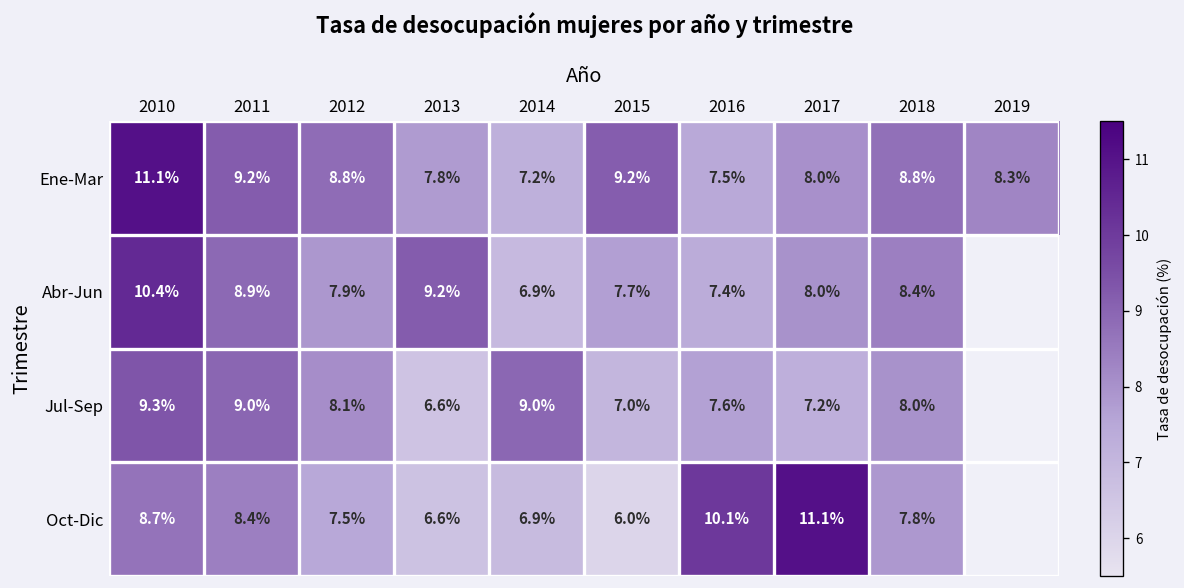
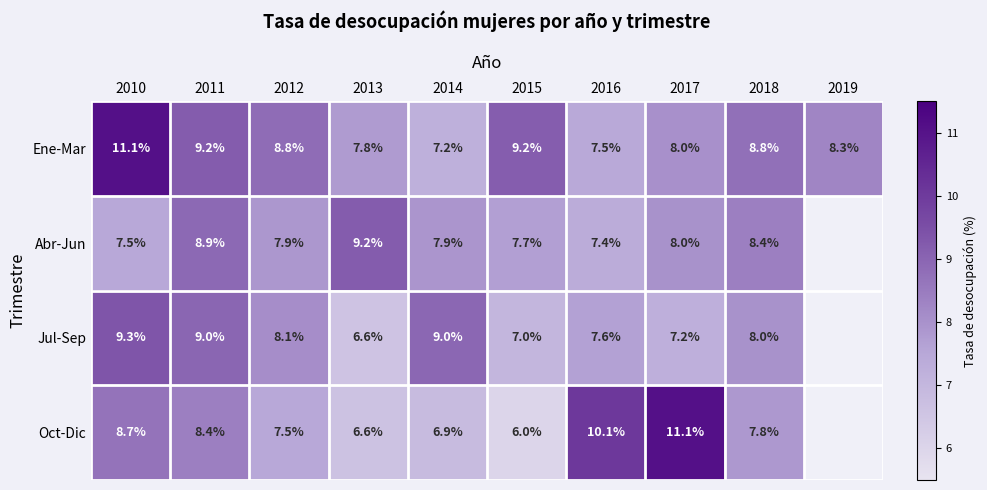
Abr-Jun, 2010: 10.4% -> 7.5%
Abr-Jun, 2014: 6.9% -> 7.9%
